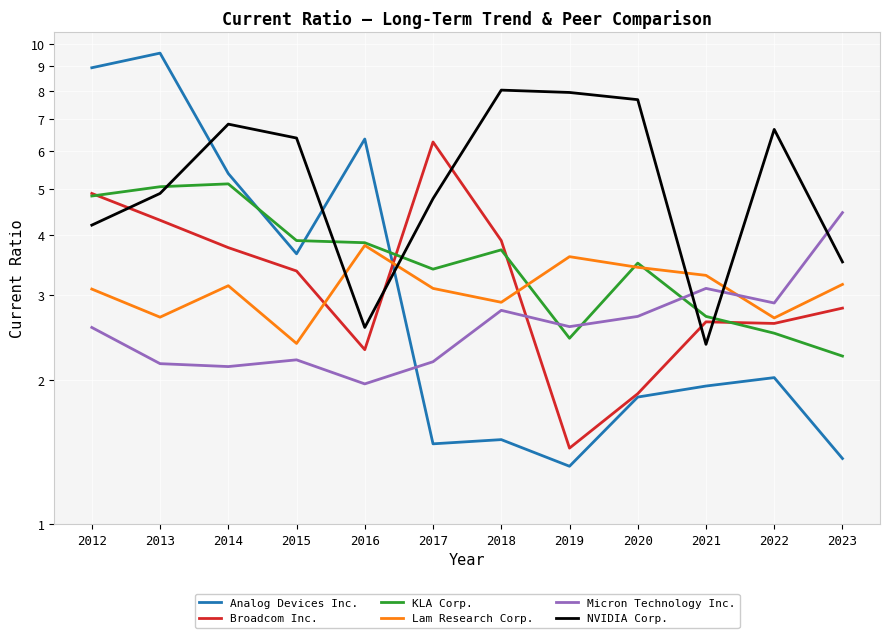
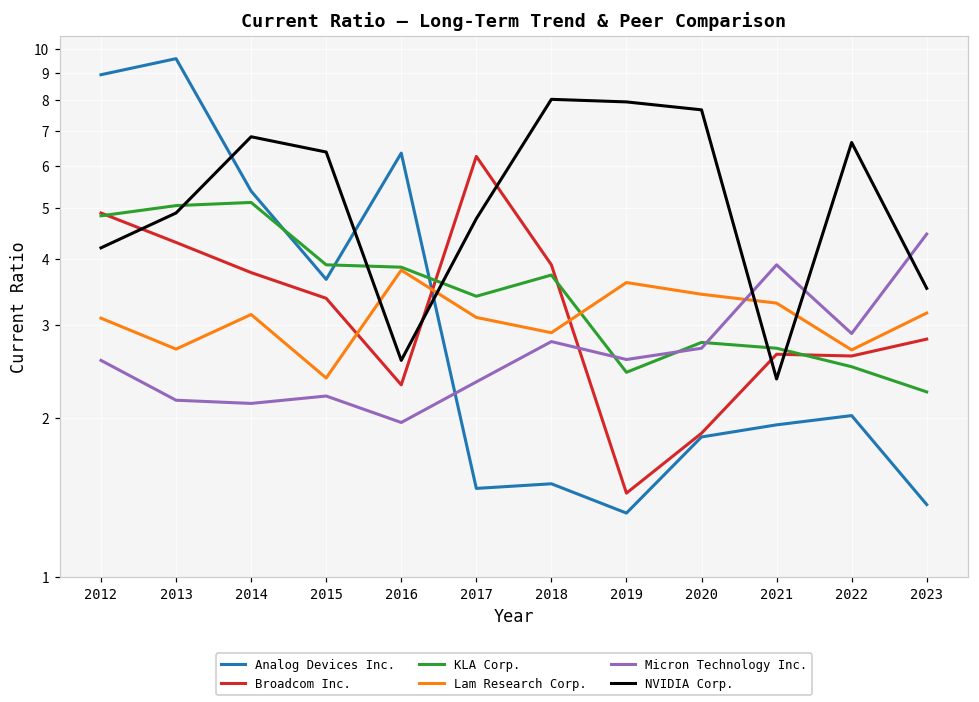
Micron Technology Inc., 2017: 2.2 -> 2.3
KLA Corp., 2020: 3.5 -> 2.8
Micron Technology Inc., 2021: 3.1 -> 3.9
